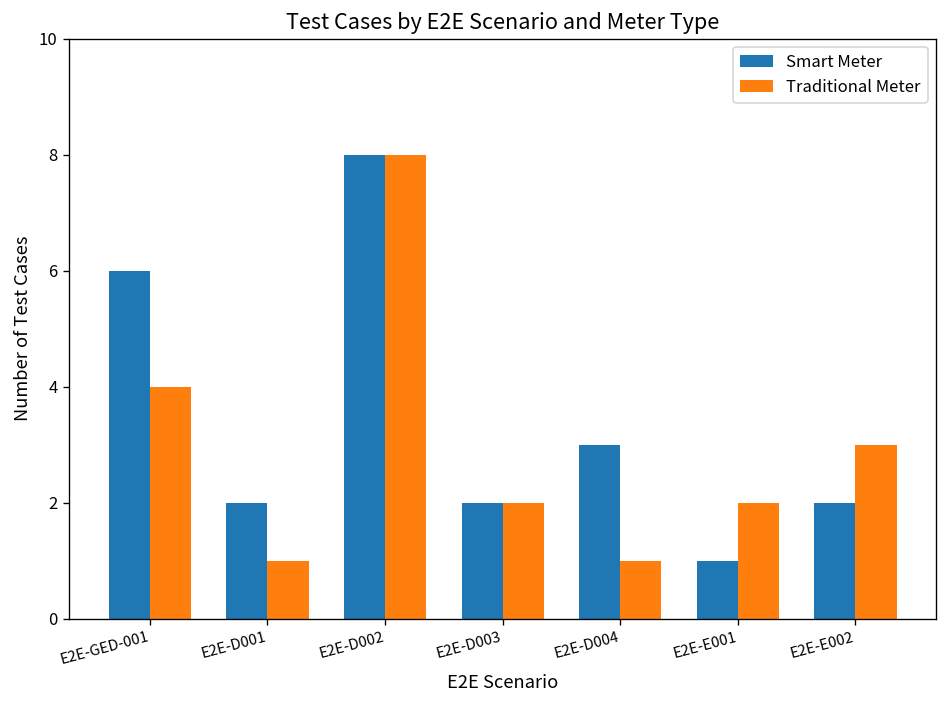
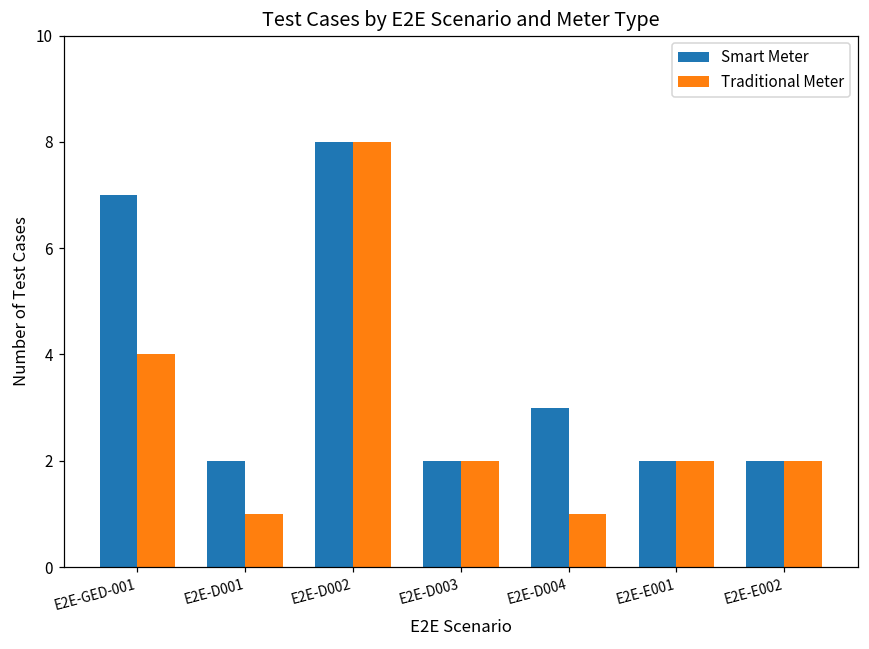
Smart Meter, E2E-GED-001: 6 -> 7
Smart Meter, E2E-E001: 1 -> 2
Traditional Meter, E2E-E002: 3 -> 2
